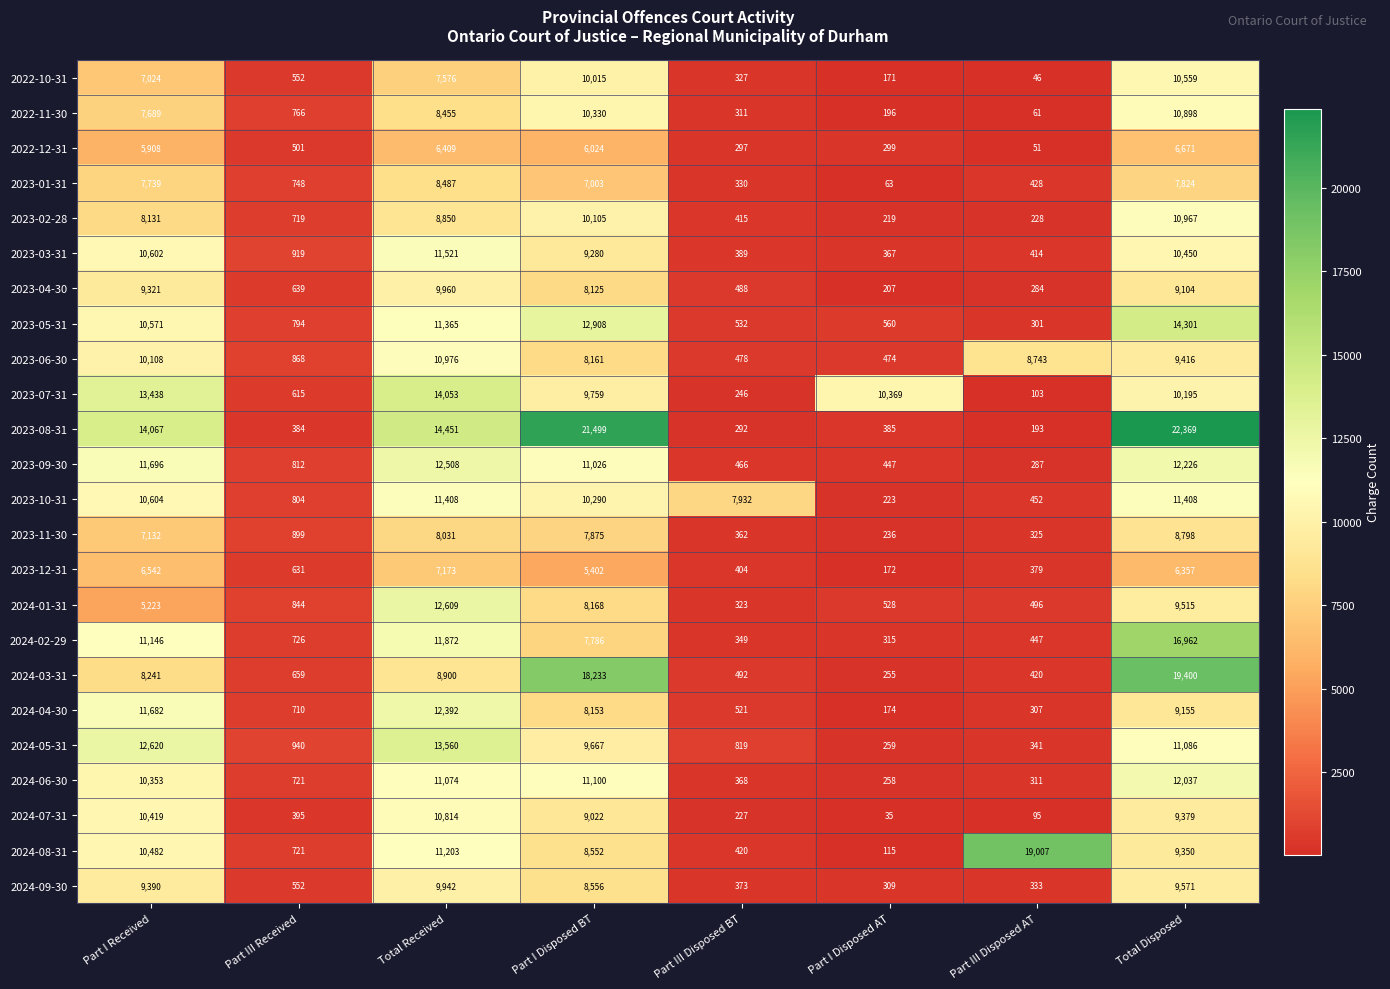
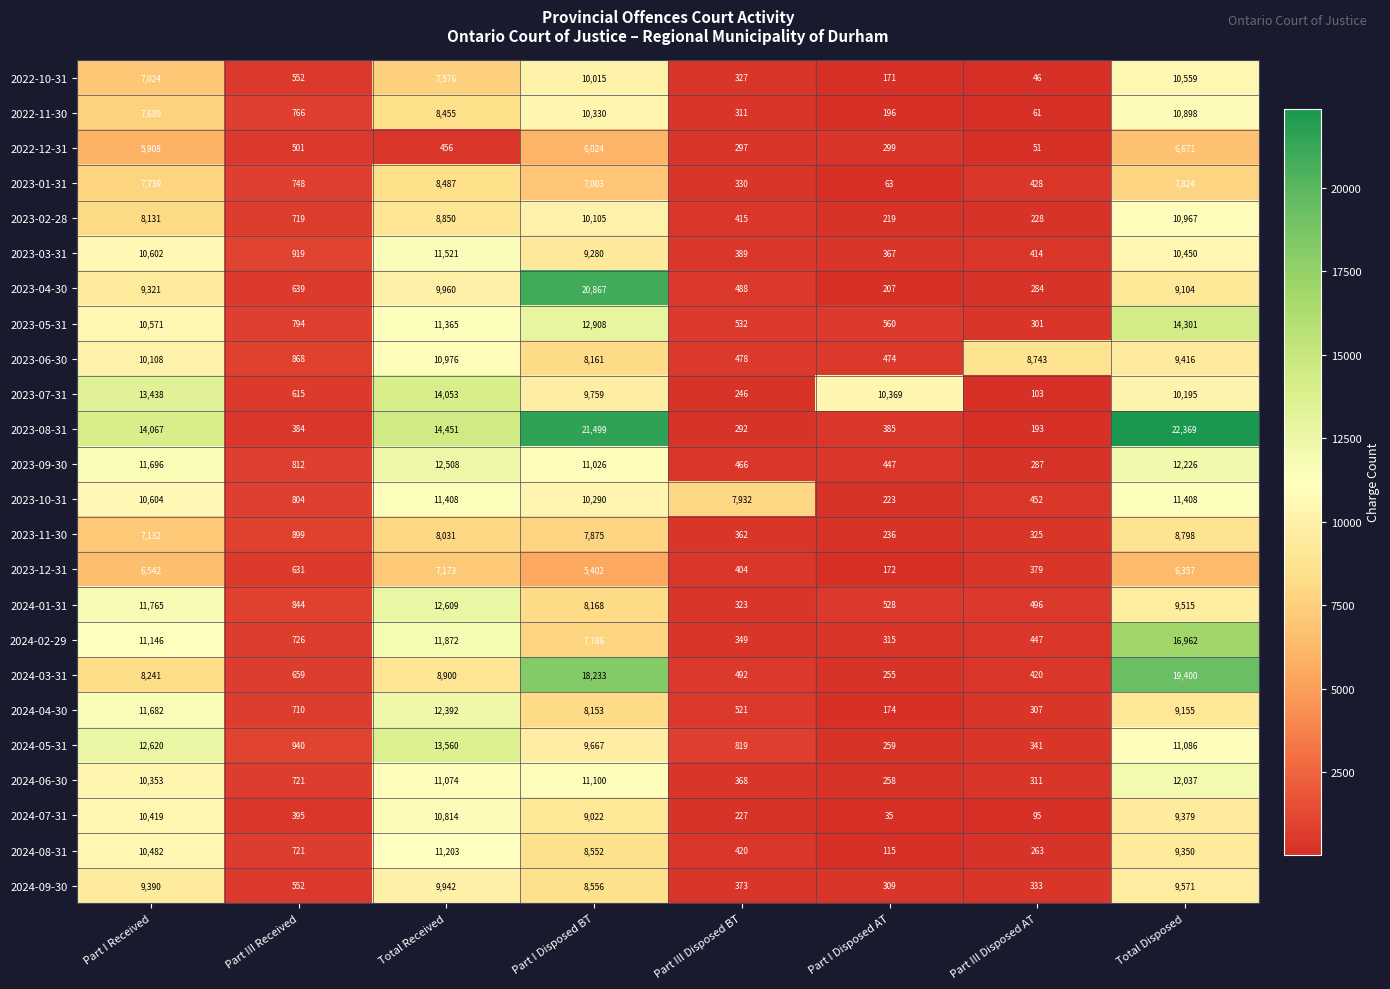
2022-12-31, Total Received: 6,409 -> 456
2023-04-30, Part I Disposed BT: 8,125 -> 20,867
2024-01-31, Part I Received: 5,223 -> 11,765
2024-08-31, Part III Disposed AT: 19,007 -> 263
